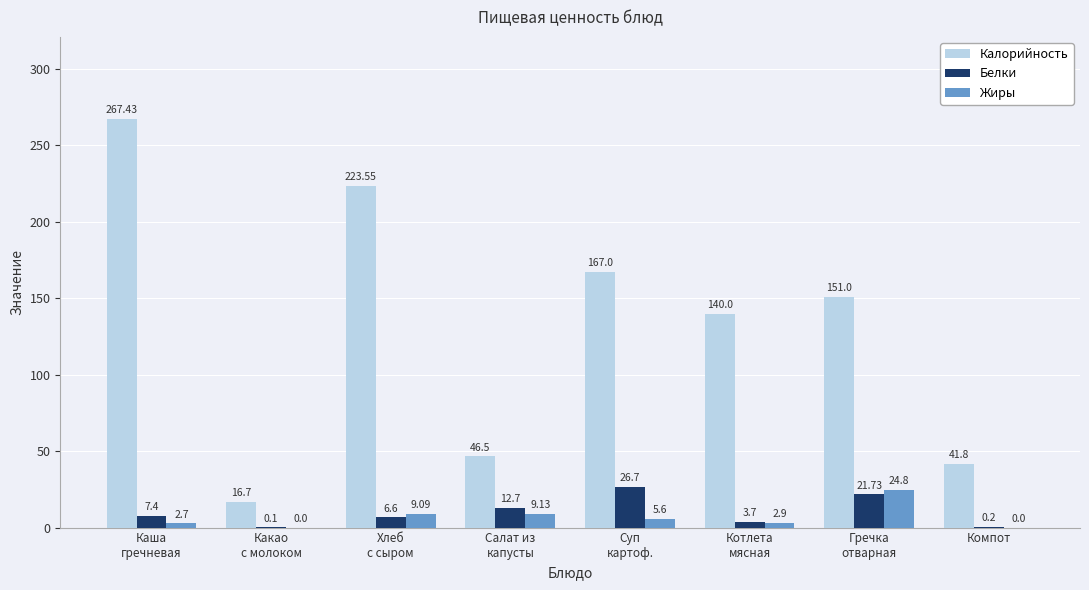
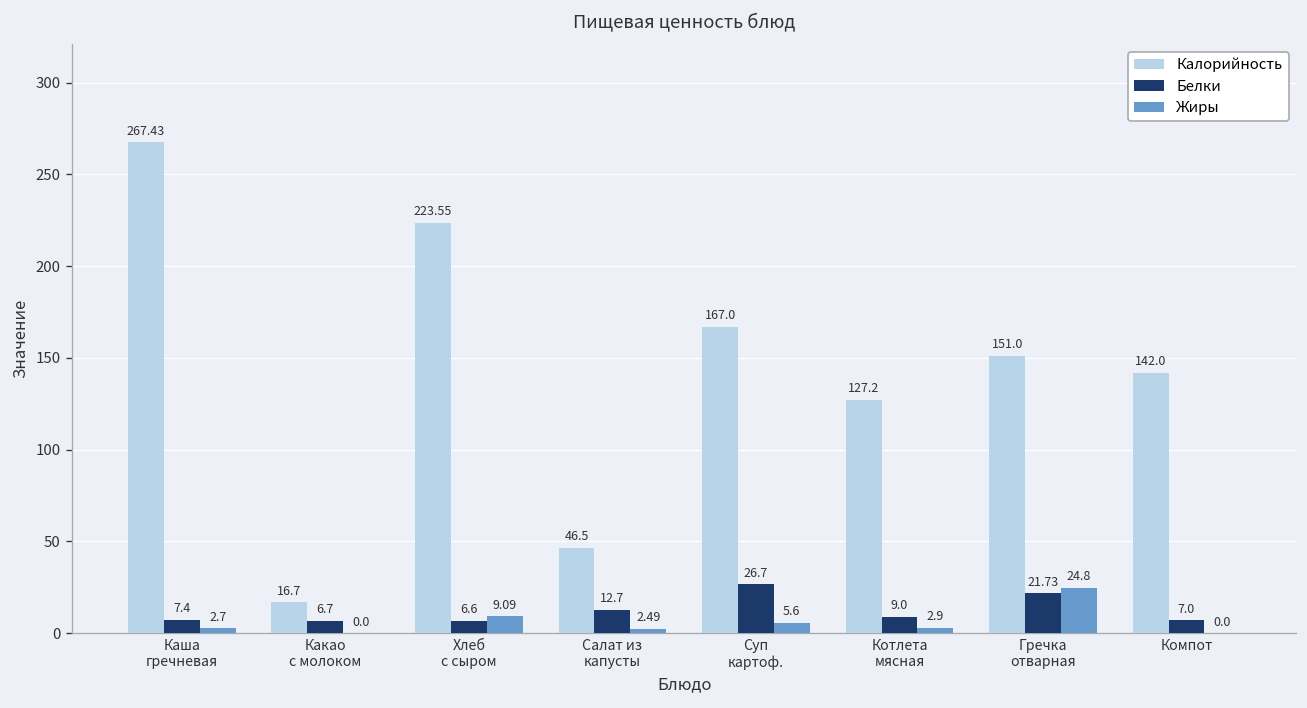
Белки, Какао с молоком: 0.1 -> 6.7
Жиры, Салат из капусты: 9.13 -> 2.49
Калорийность, Котлета мясная: 140.0 -> 127.2
Белки, Котлета мясная: 3.7 -> 9.0
Калорийность, Компот: 41.8 -> 142.0
Белки, Компот: 0.2 -> 7.0
